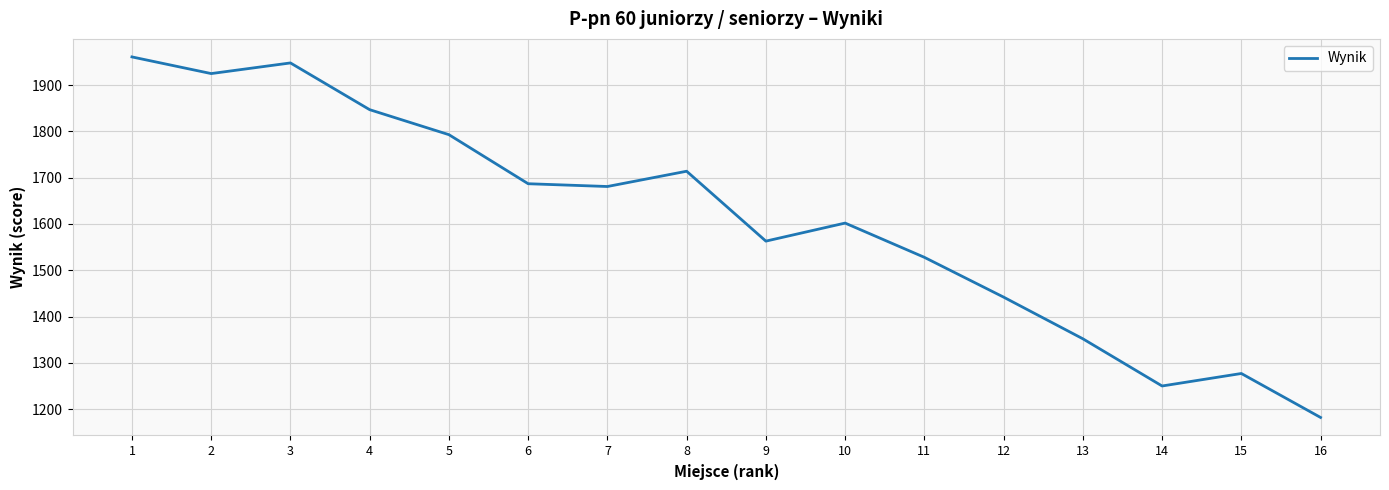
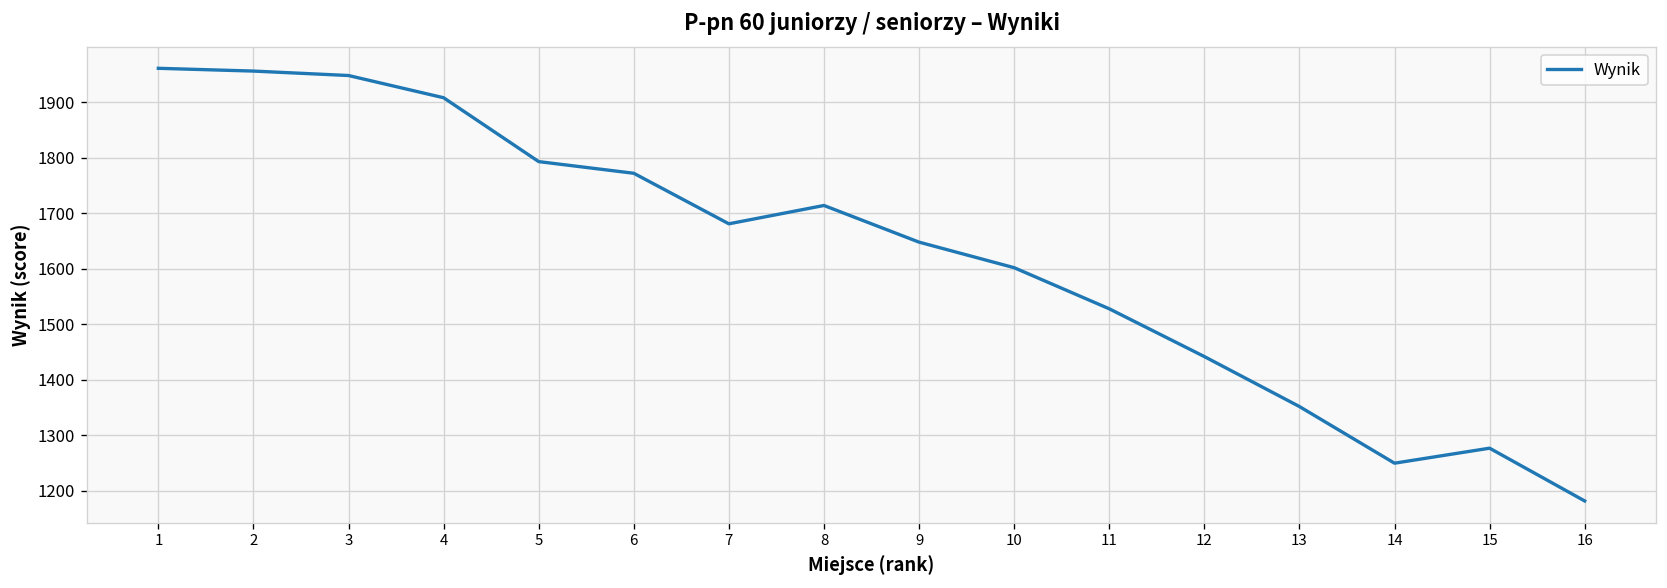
2: 1930 -> 1960
4: 1850 -> 1910
6: 1690 -> 1770
9: 1560 -> 1650
